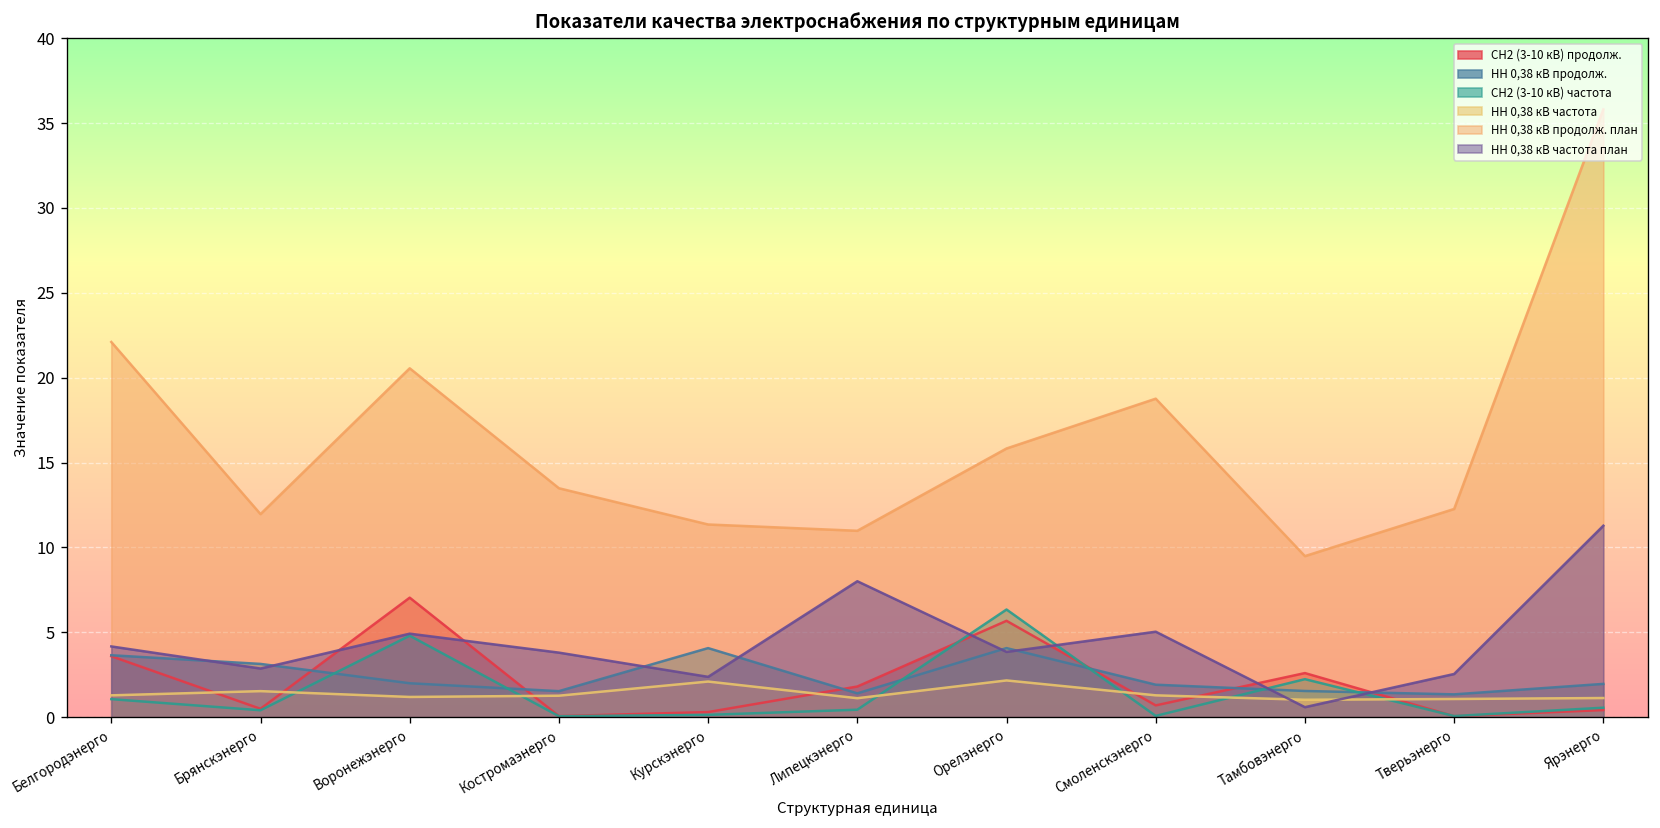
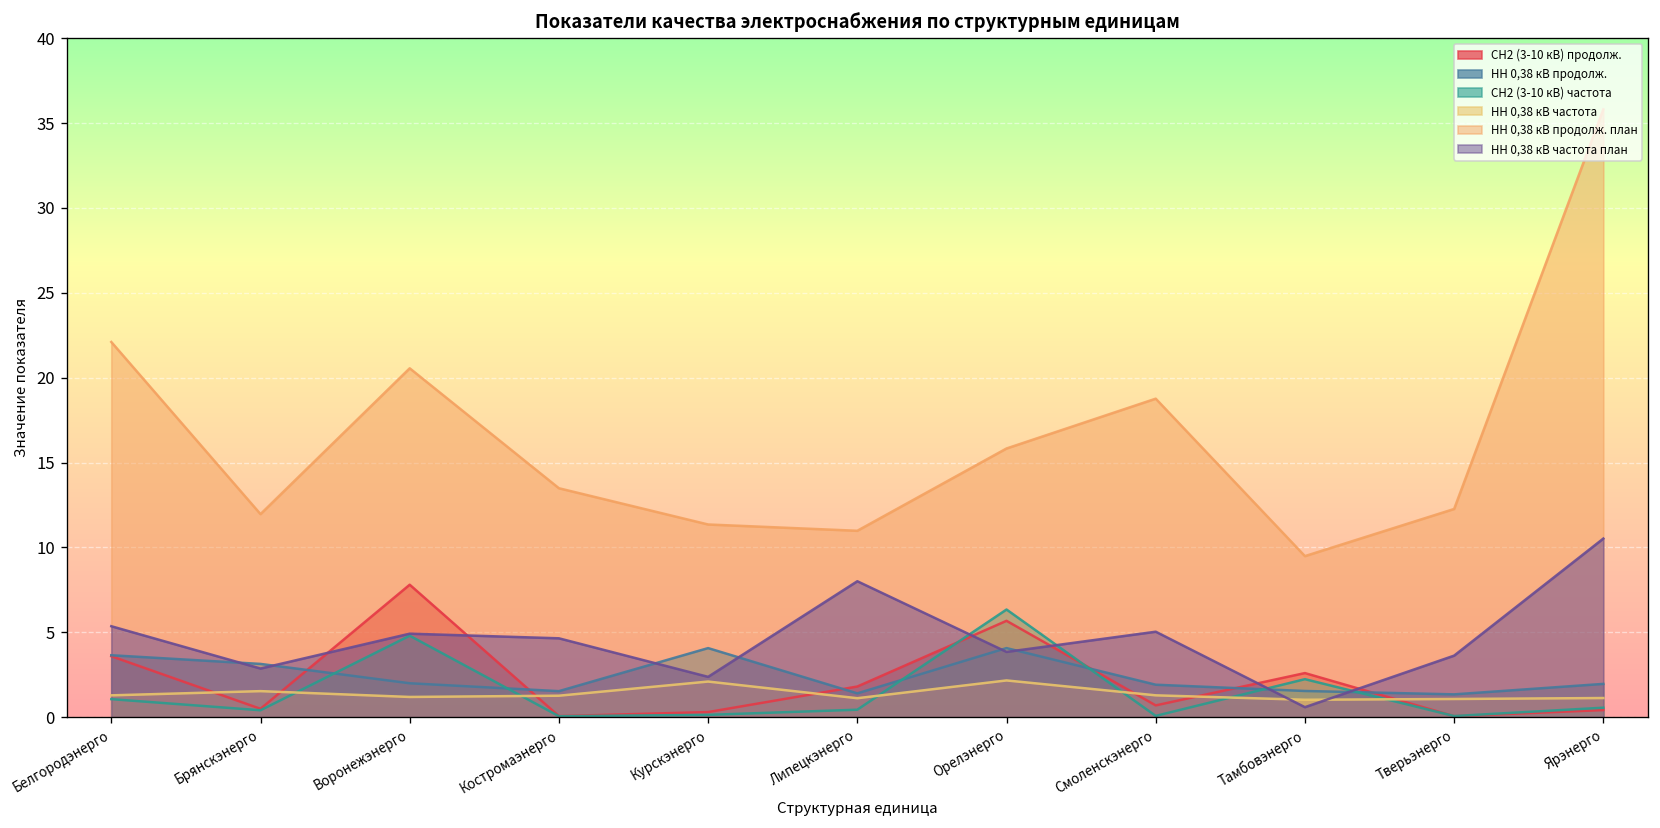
НН 0,38 кВ частота план, Белгородэнерго: 4.2 -> 5.4
СН2 (3-10 кВ) продолж., Воронежэнерго: 7.0 -> 7.8
НН 0,38 кВ частота план, Костромаэнерго: 3.8 -> 4.6
НН 0,38 кВ частота план, Тверьэнерго: 2.5 -> 3.6
НН 0,38 кВ частота план, Ярэнерго: 11.3 -> 10.5
